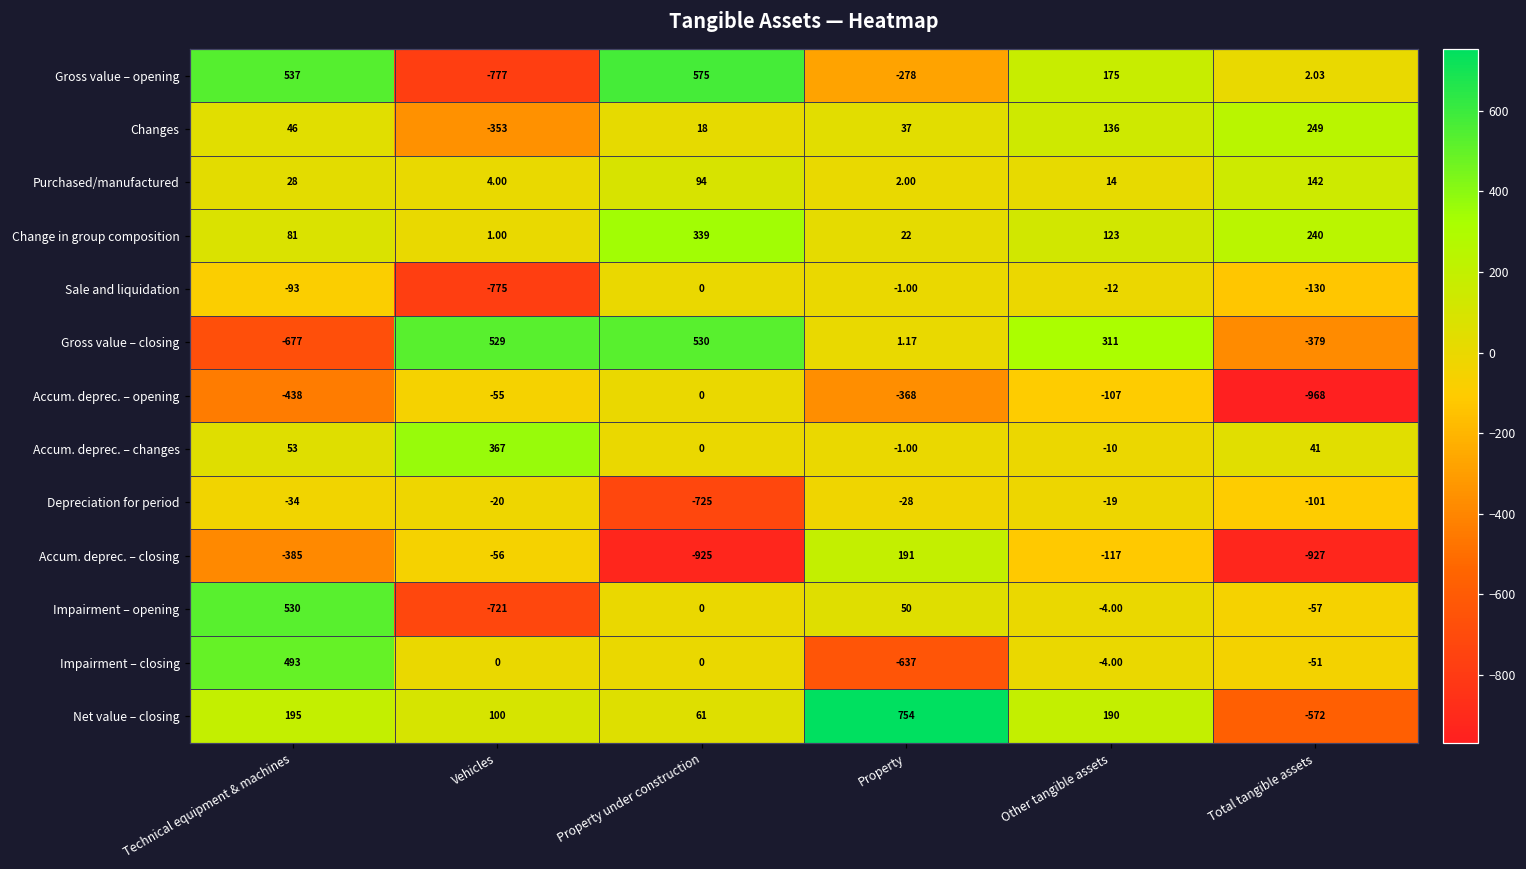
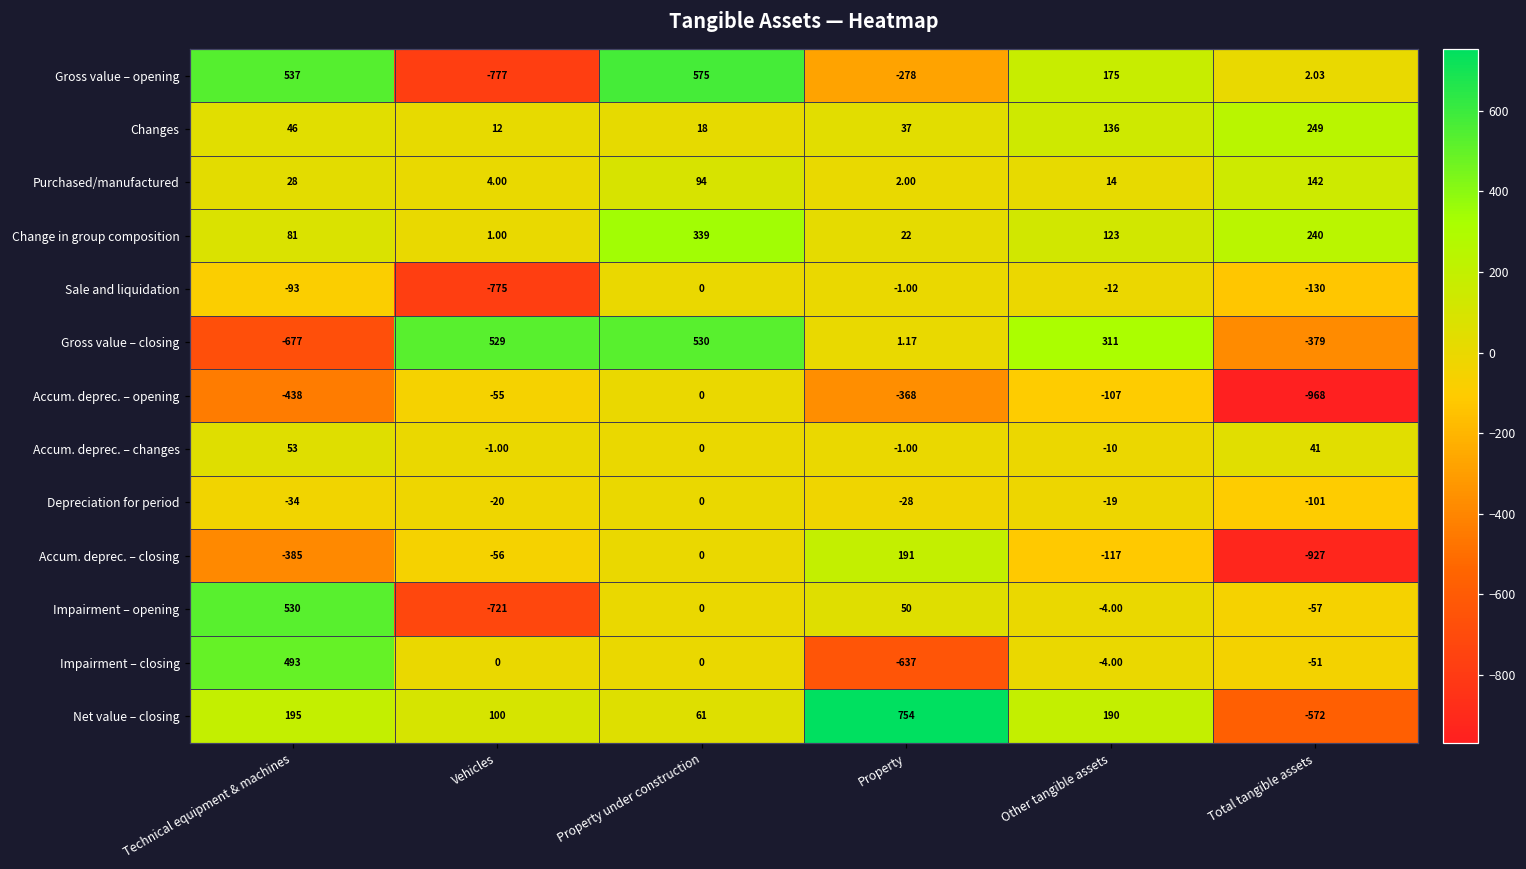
Changes, Vehicles: -353 -> 12
Accum. deprec. – changes, Vehicles: 367 -> -1.00
Depreciation for period, Property under construction: -725 -> 0
Accum. deprec. – closing, Property under construction: -925 -> 0
